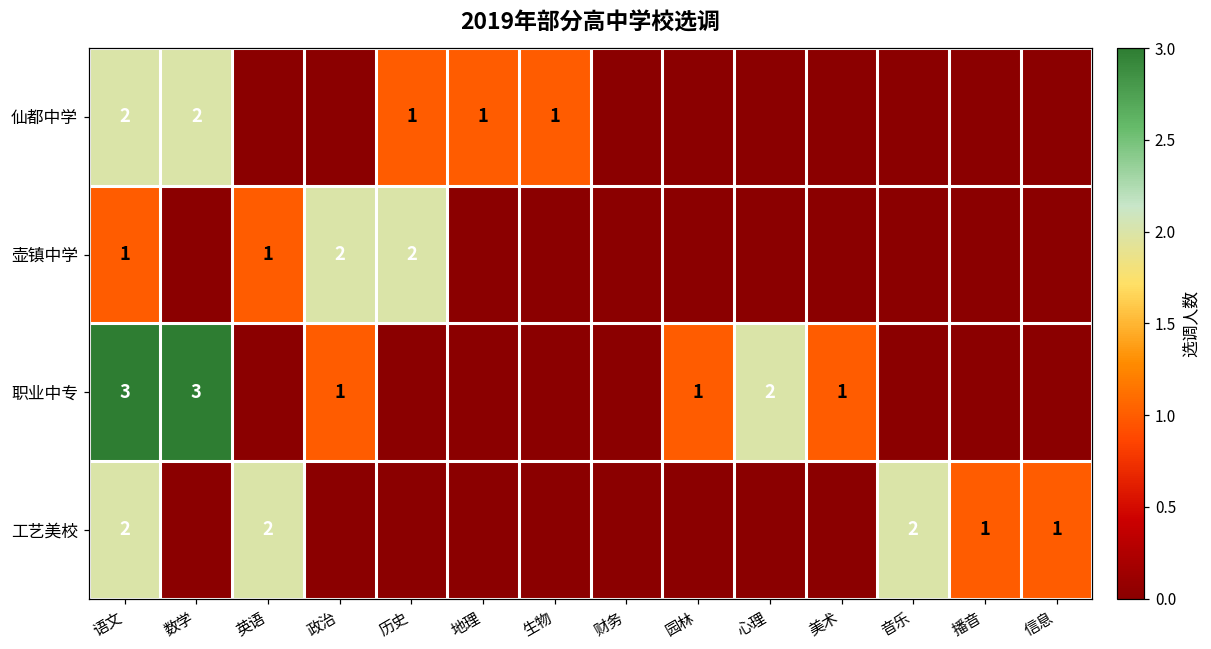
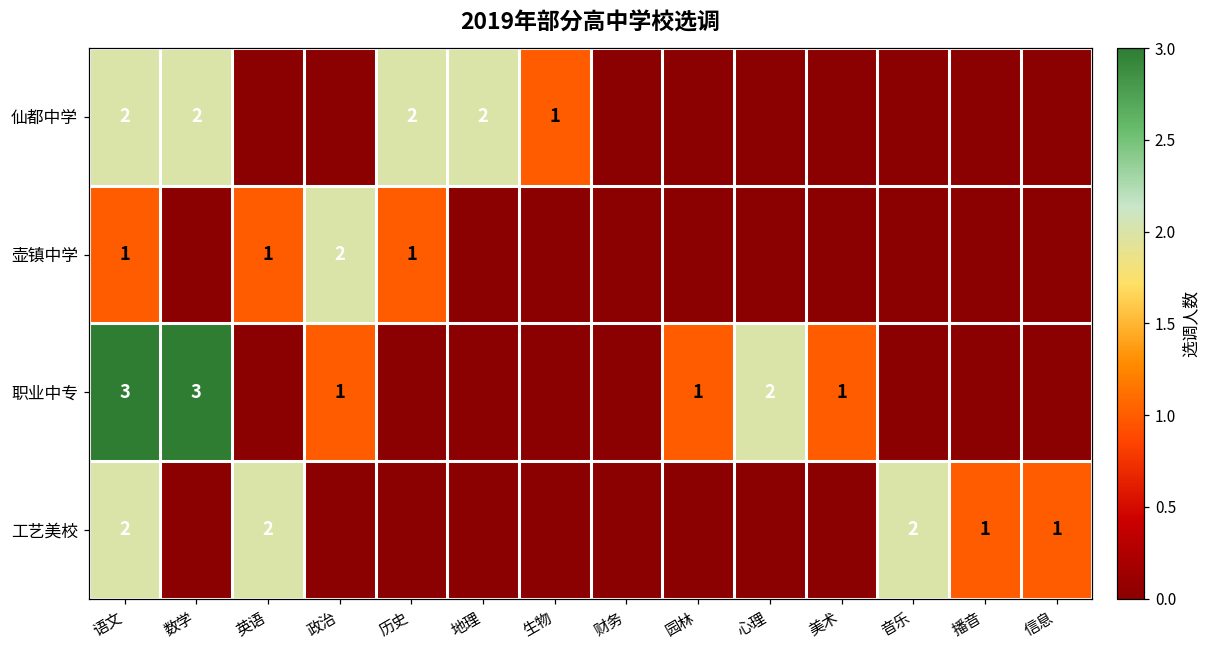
仙都中学, 历史: 1 -> 2
仙都中学, 地理: 1 -> 2
壶镇中学, 历史: 2 -> 1
